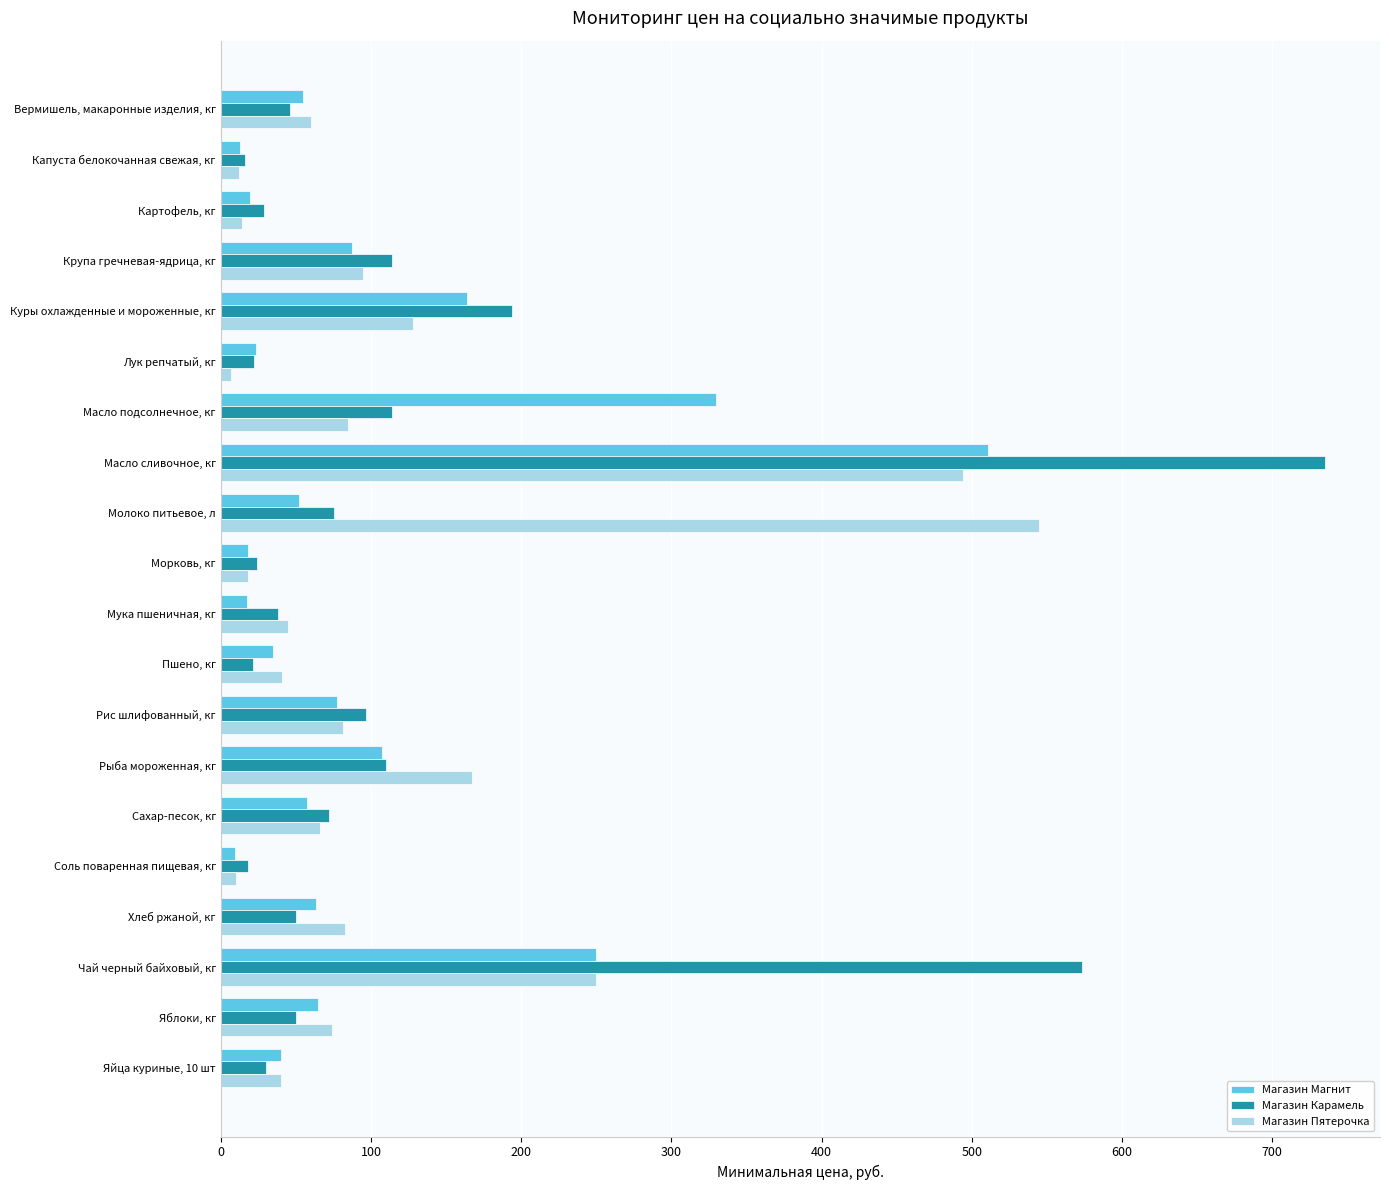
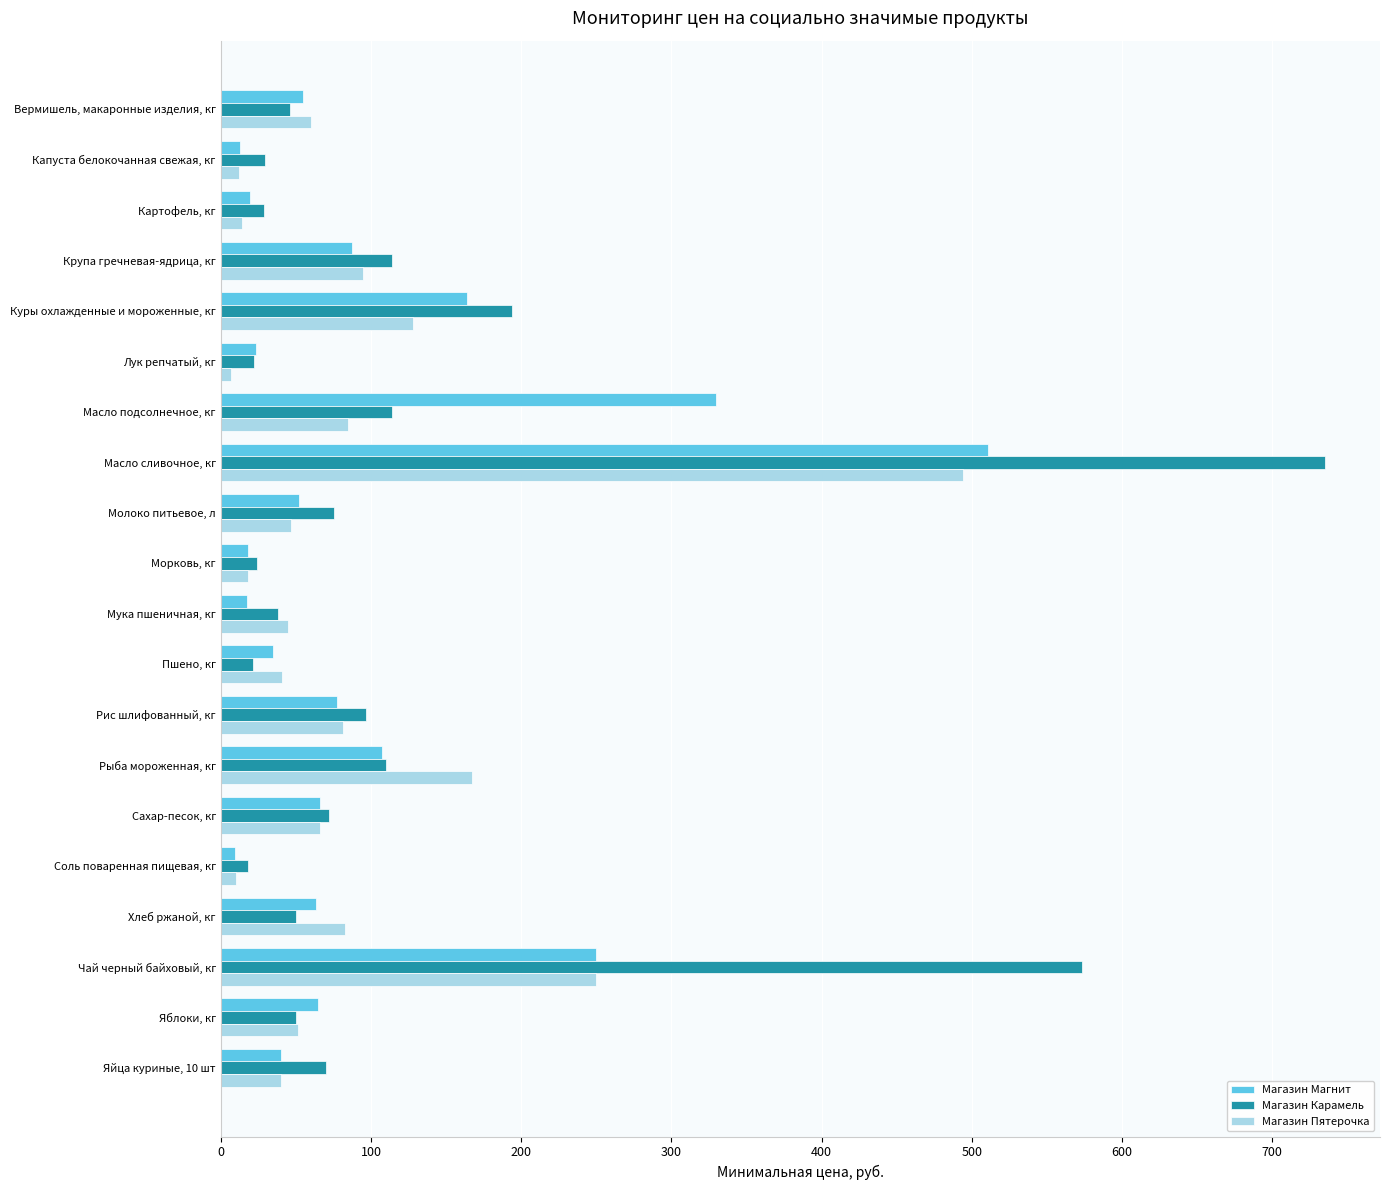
Магазин Карамель, Капуста белокочанная свежая, кг: 16 -> 29
Магазин Пятерочка, Молоко питьевое, л: 545 -> 47
Магазин Магнит, Сахар-песок, кг: 57 -> 66
Магазин Пятерочка, Яблоки, кг: 74 -> 52
Магазин Карамель, Яйца куриные, 10 шт: 30 -> 70
